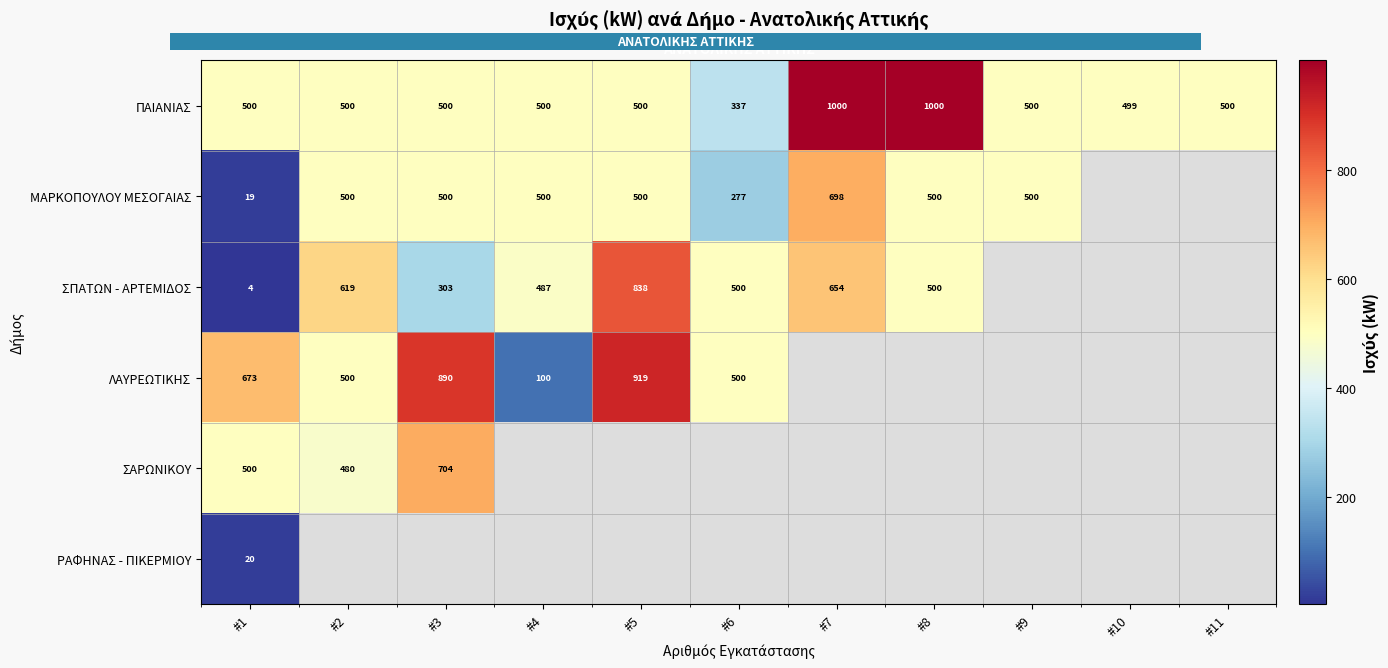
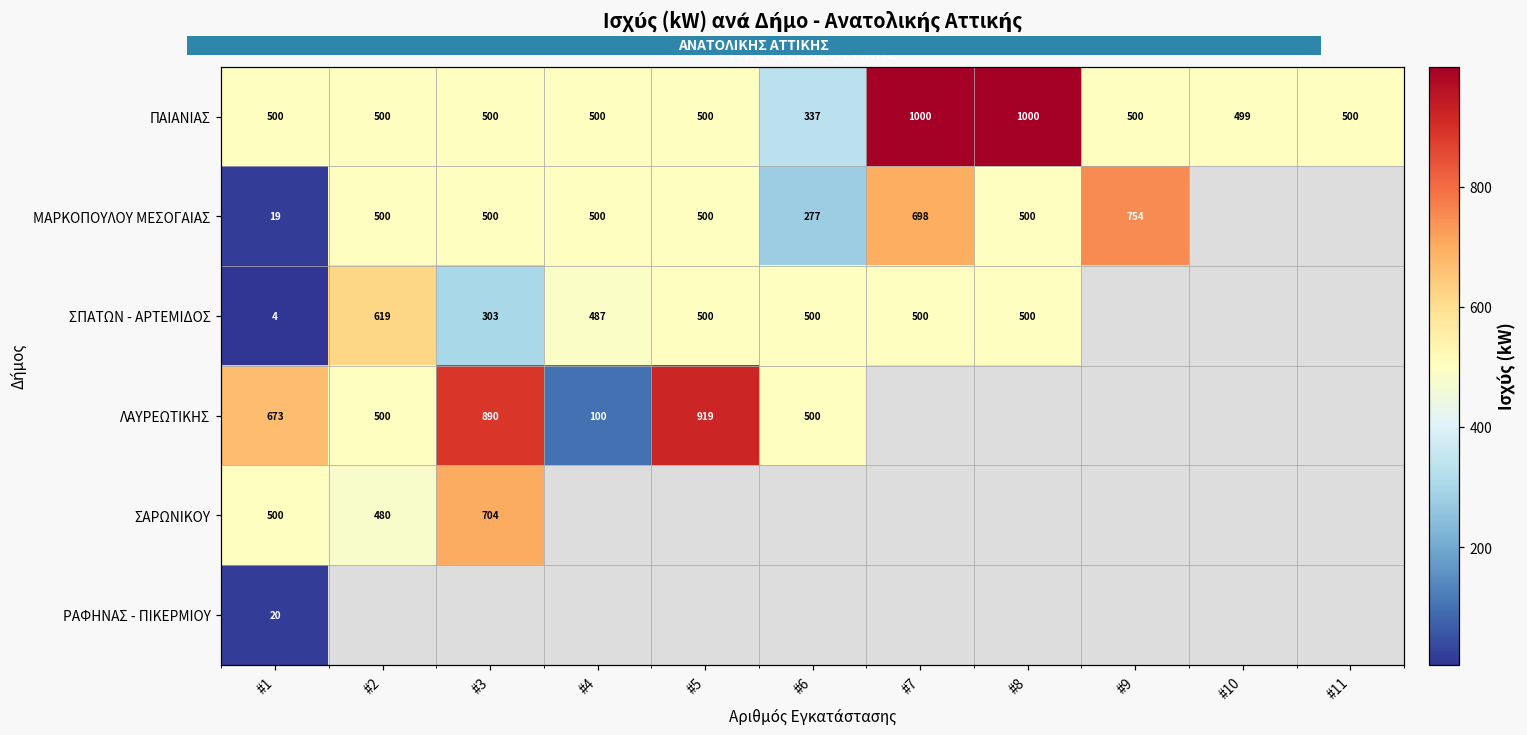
ΜΑΡΚΟΠΟΥΛΟΥ ΜΕΣΟΓΑΙΑΣ, #9: 500 -> 754
ΣΠΑΤΩΝ - ΑΡΤΕΜΙΔΟΣ, #5: 838 -> 500
ΣΠΑΤΩΝ - ΑΡΤΕΜΙΔΟΣ, #7: 654 -> 500
